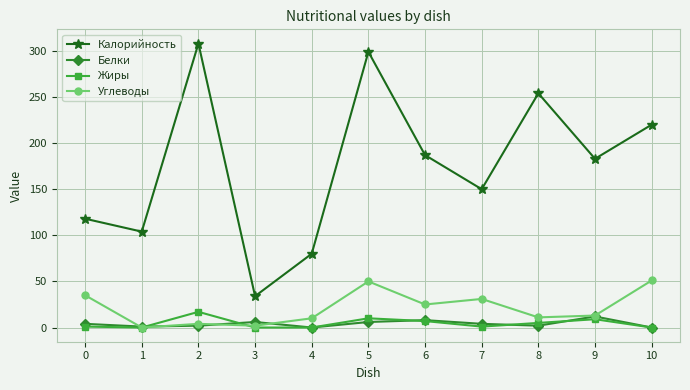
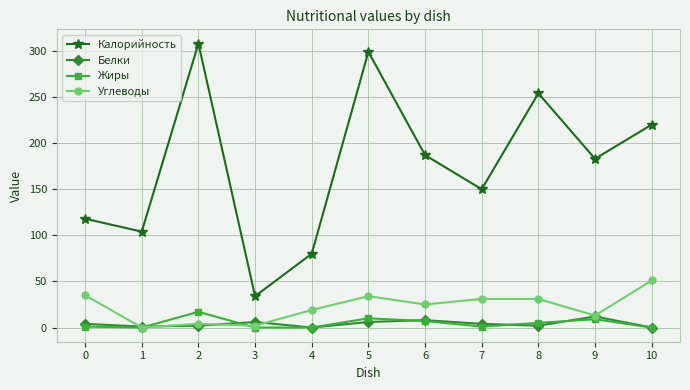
Углеводы, 4: 10 -> 20
Углеводы, 5: 50 -> 30
Углеводы, 8: 10 -> 30
